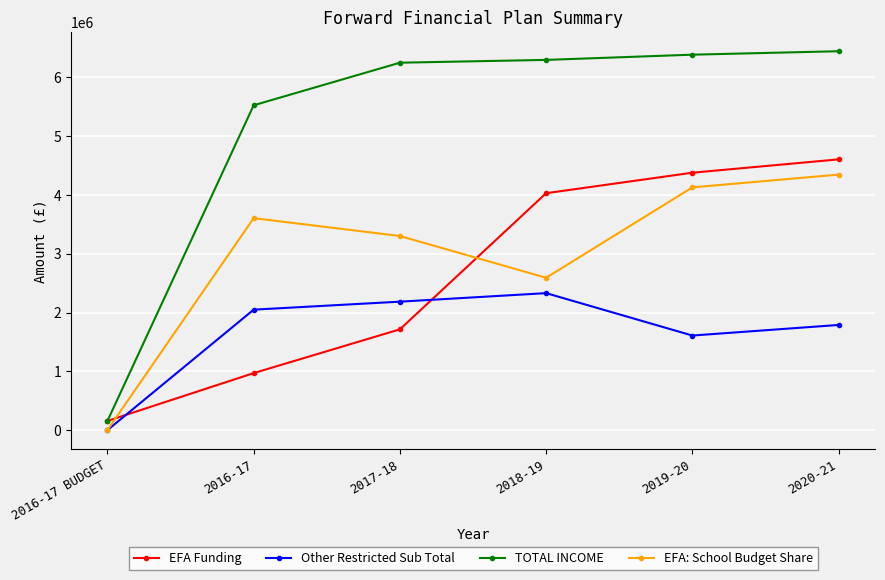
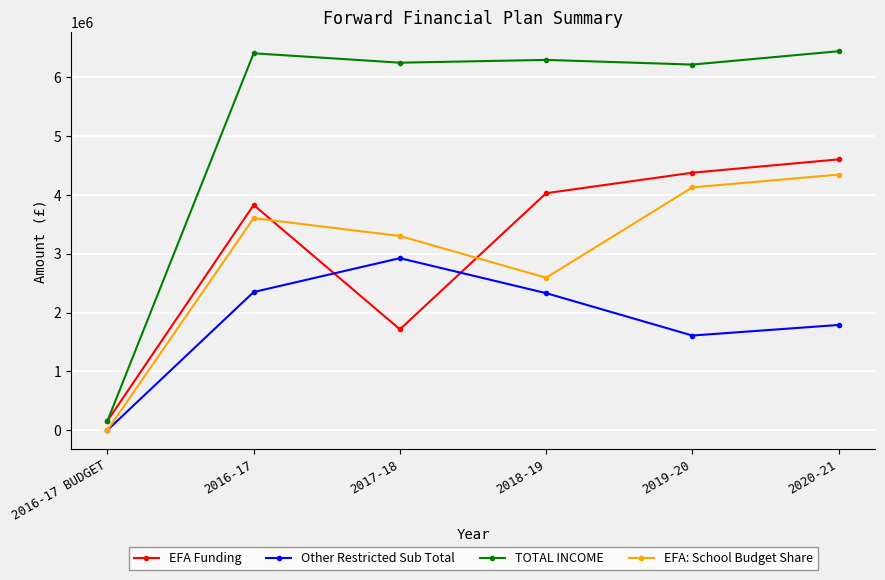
EFA Funding, 2016-17: 1000000 -> 3800000
Other Restricted Sub Total, 2016-17: 2000000 -> 2300000
TOTAL INCOME, 2016-17: 5500000 -> 6400000
Other Restricted Sub Total, 2017-18: 2200000 -> 2900000
TOTAL INCOME, 2019-20: 6400000 -> 6200000
